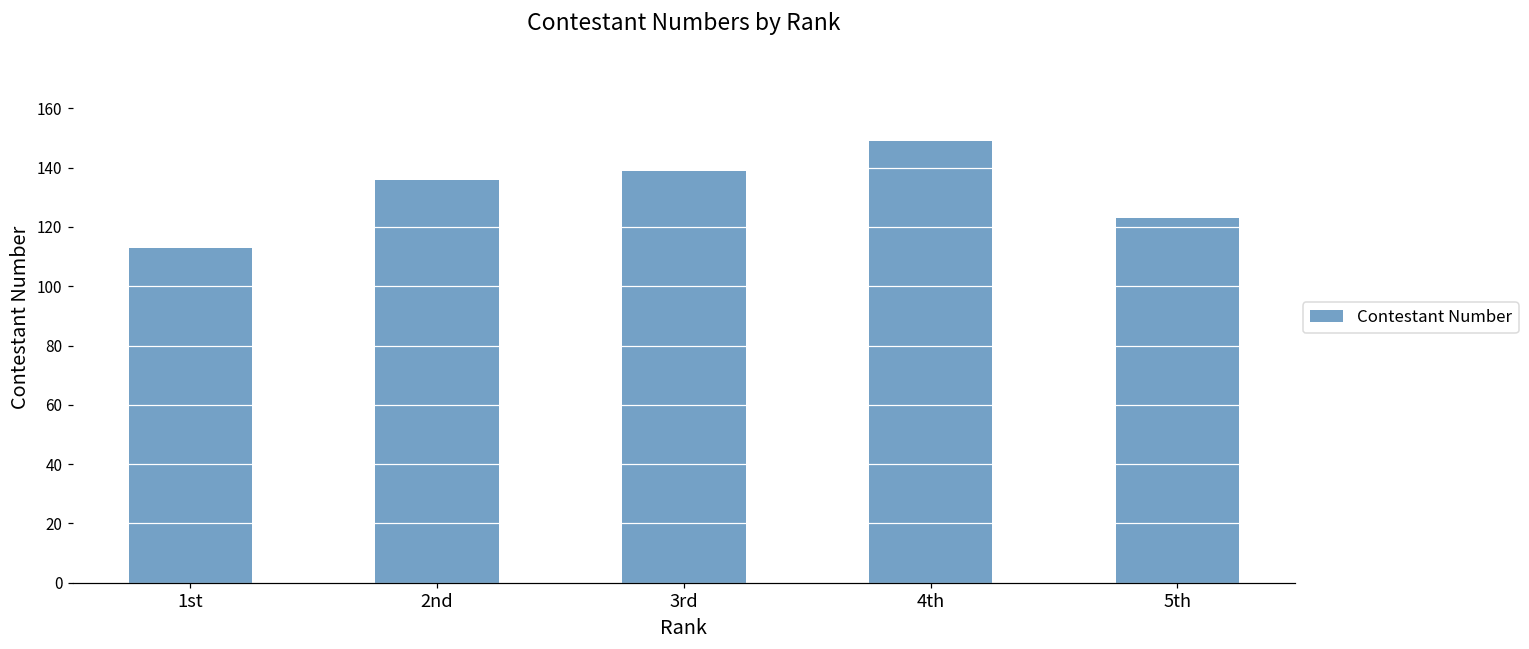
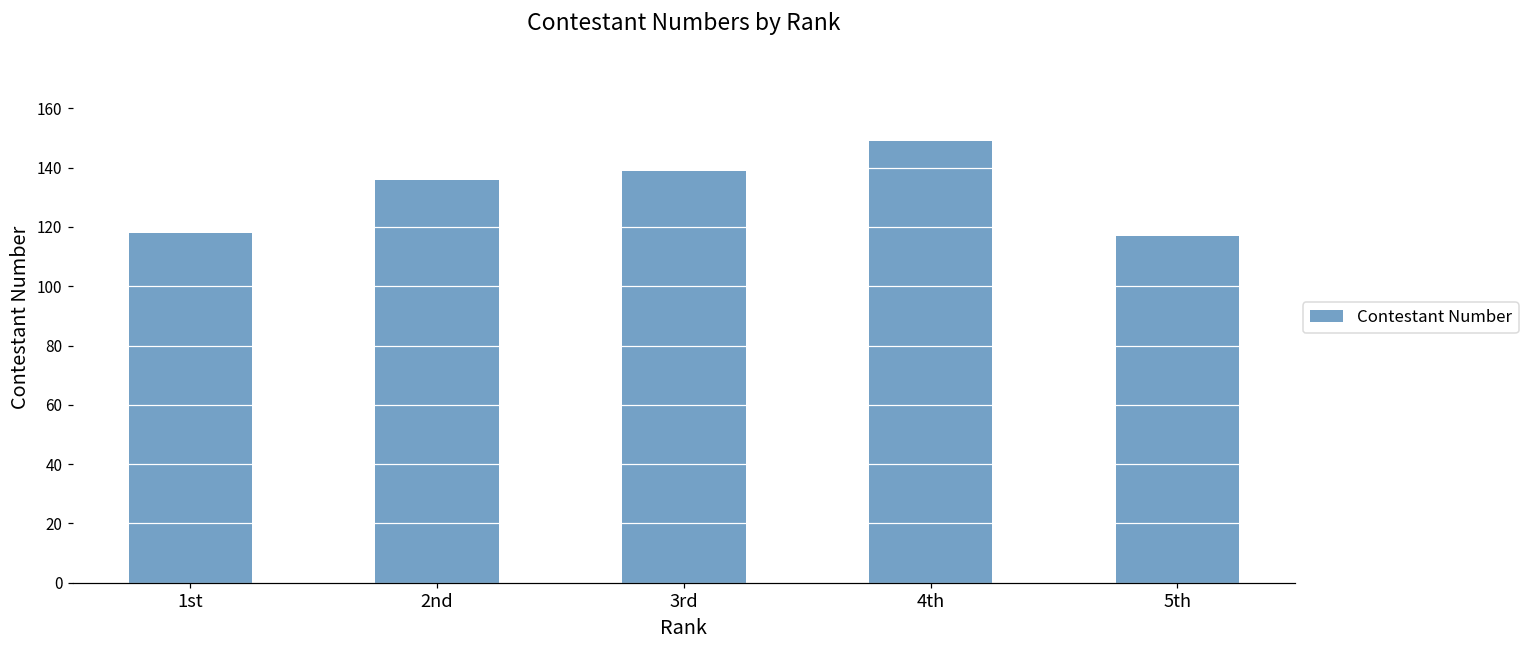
1st: 113 -> 118
5th: 123 -> 117
